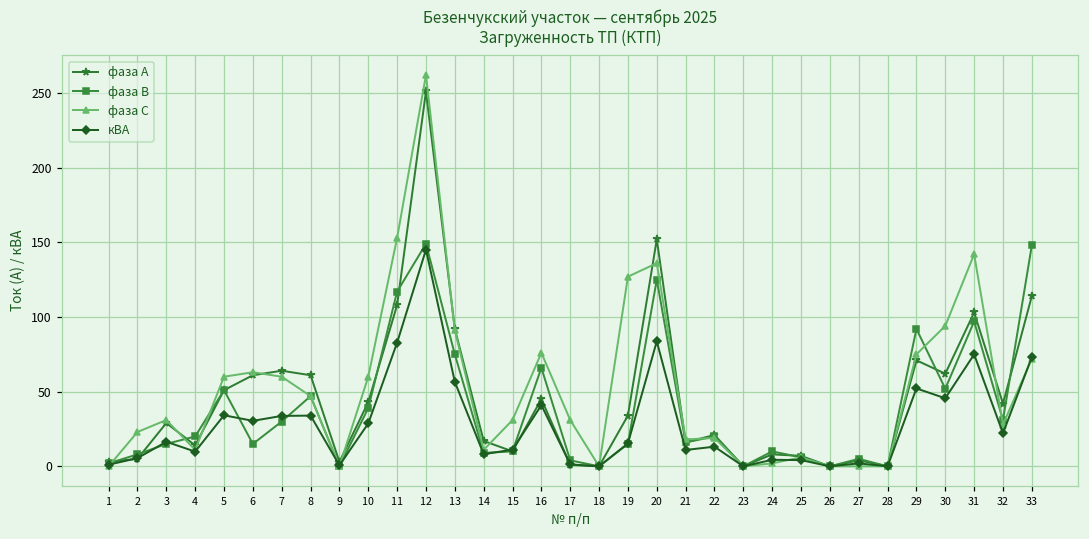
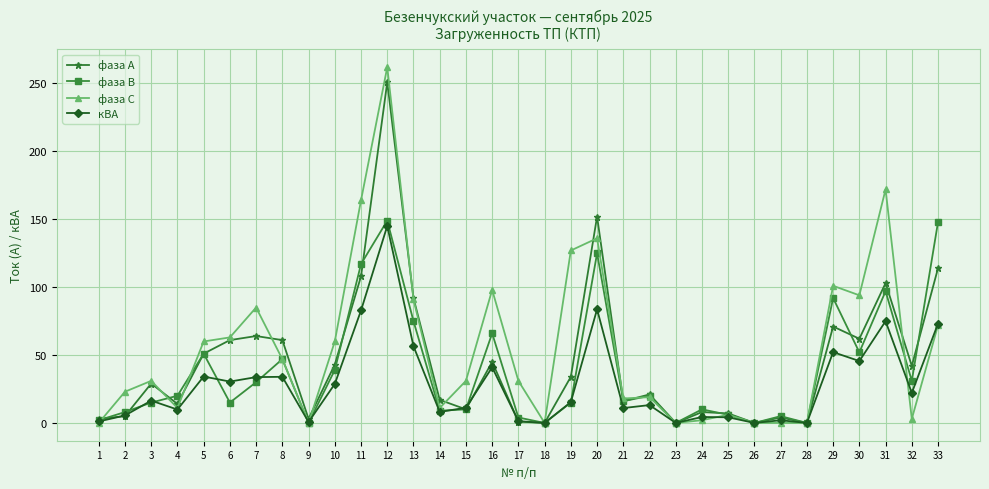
фаза С, 7: 60 -> 85
фаза С, 11: 153 -> 164
фаза С, 16: 76 -> 98
фаза С, 29: 75 -> 101
фаза С, 31: 142 -> 172
фаза С, 32: 28 -> 3
